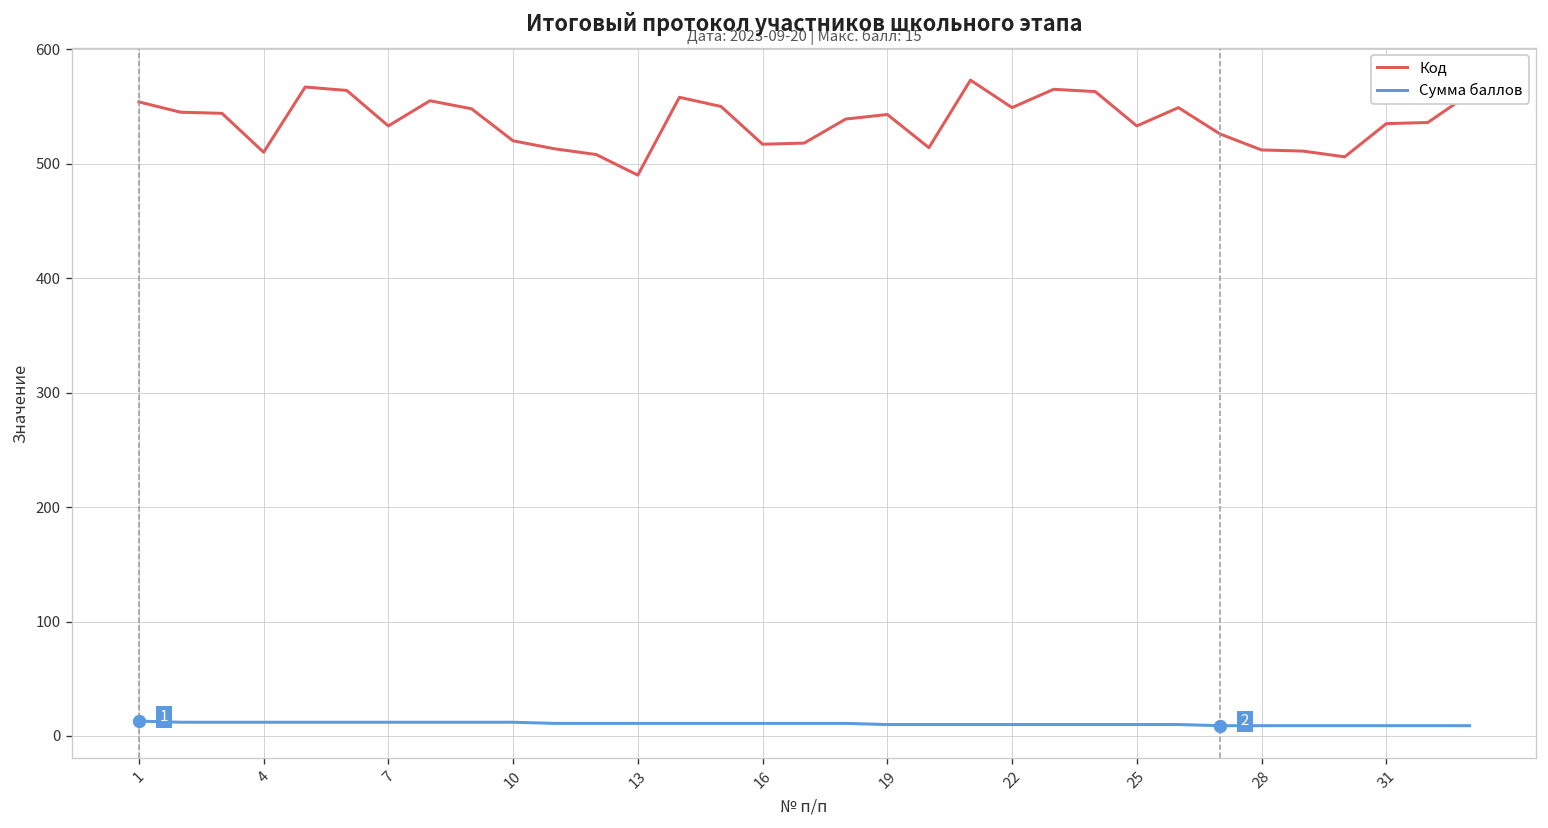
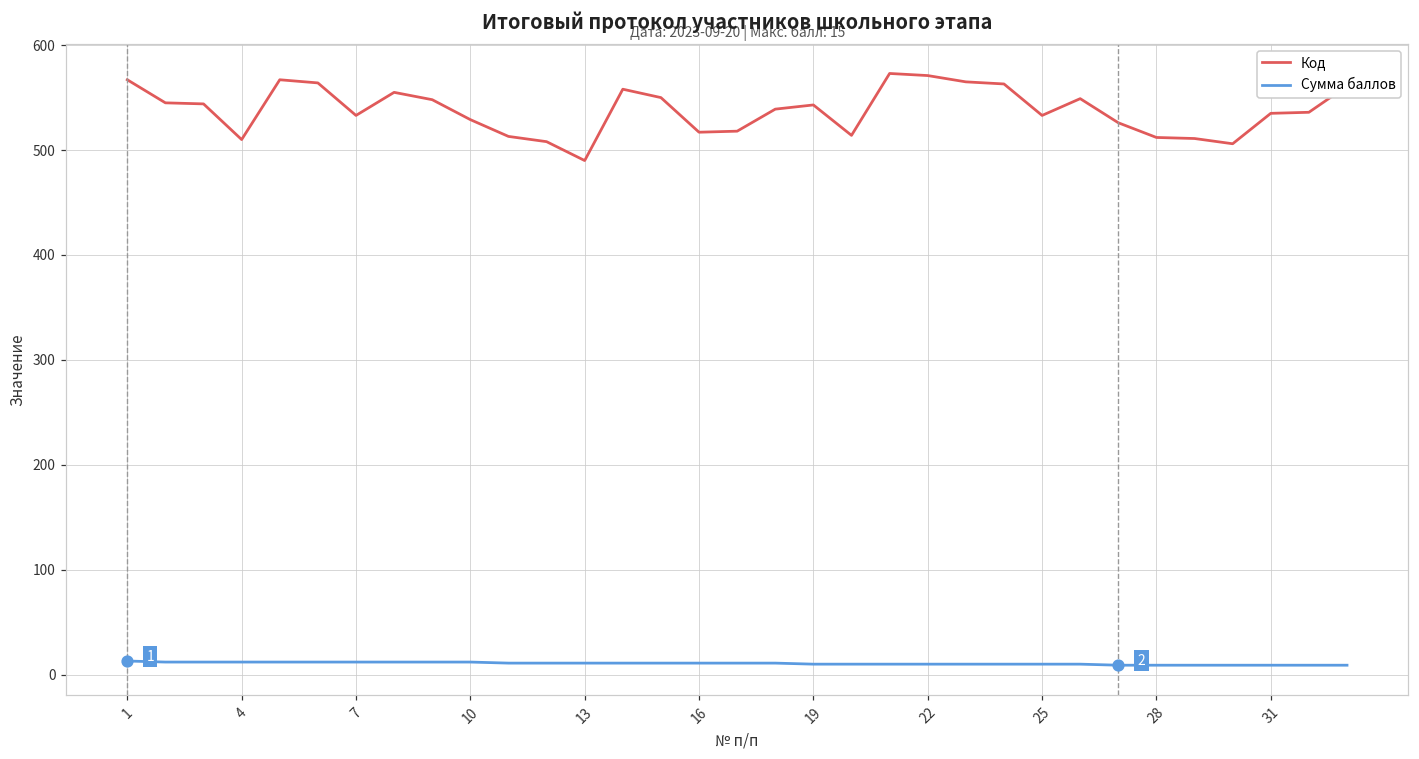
Код, 1: 550 -> 570
Код, 10: 520 -> 530
Код, 22: 550 -> 570
